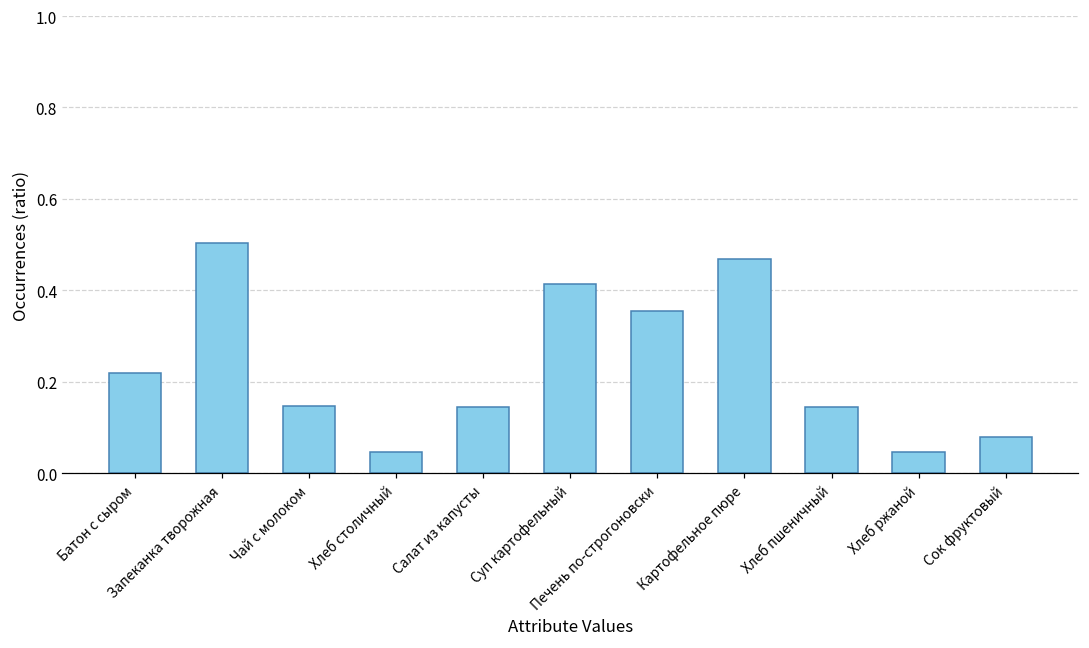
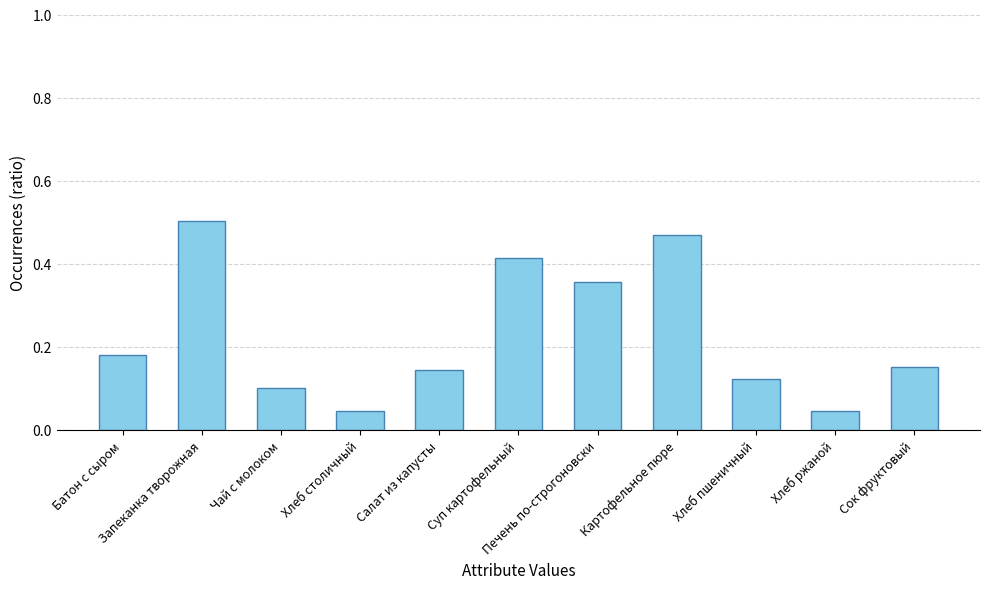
Батон с сыром: 0.22 -> 0.18
Чай с молоком: 0.15 -> 0.10
Хлеб пшеничный: 0.15 -> 0.12
Сок фруктовый: 0.08 -> 0.15
